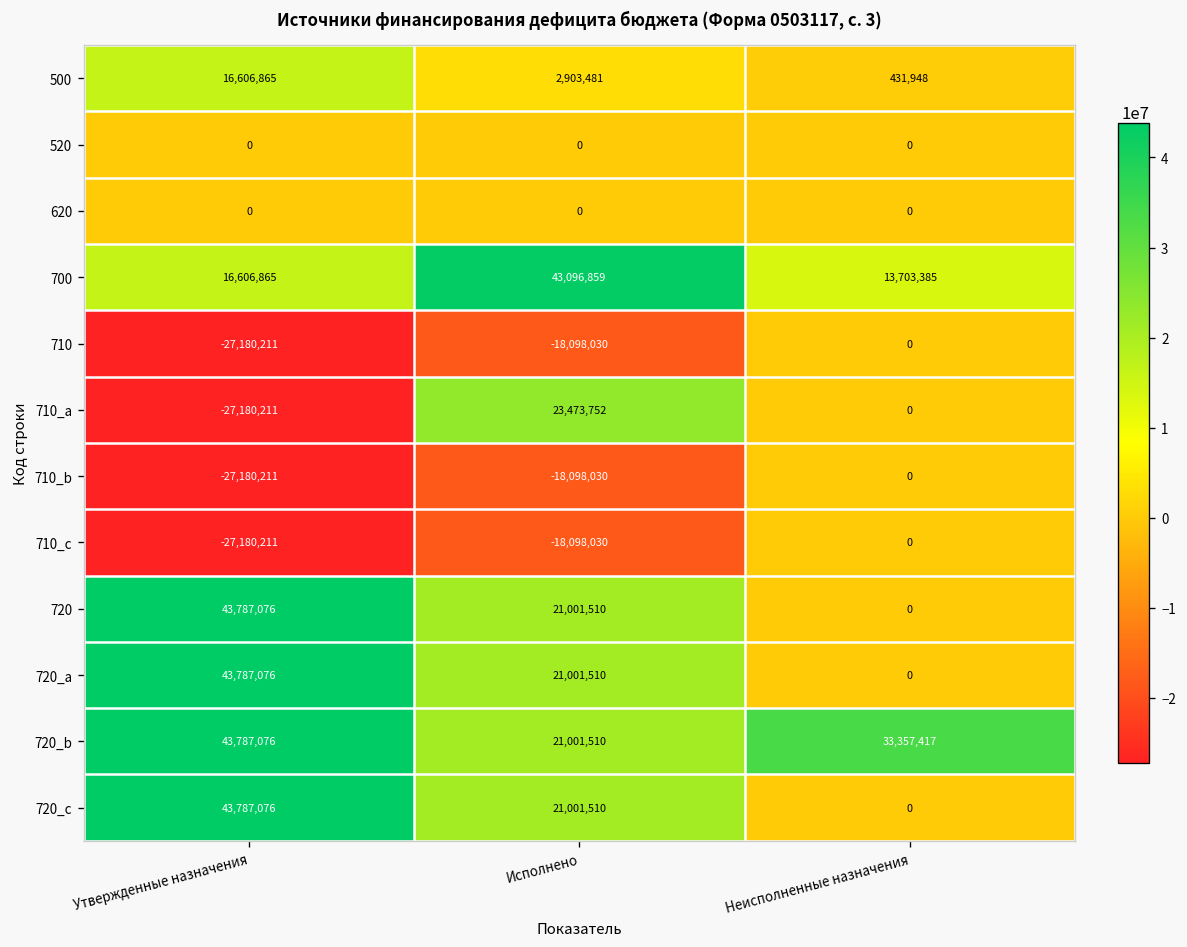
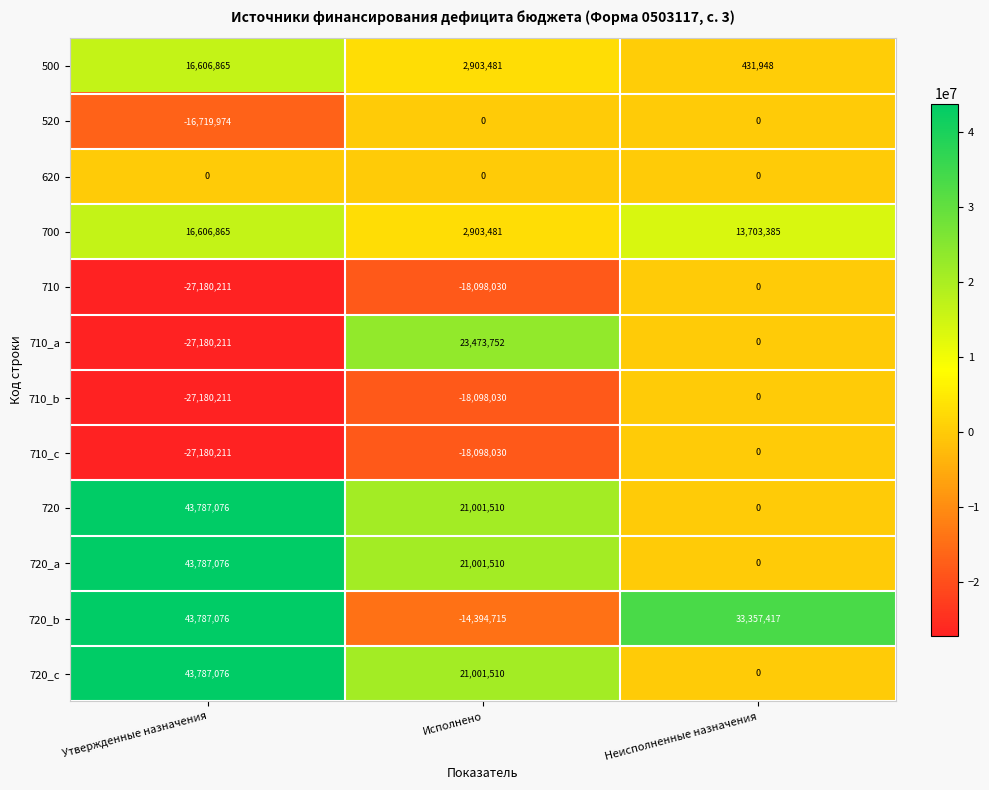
520, Утвержденные назначения: 0 -> -16,719,974
700, Исполнено: 43,096,859 -> 2,903,481
720_b, Исполнено: 21,001,510 -> -14,394,715
